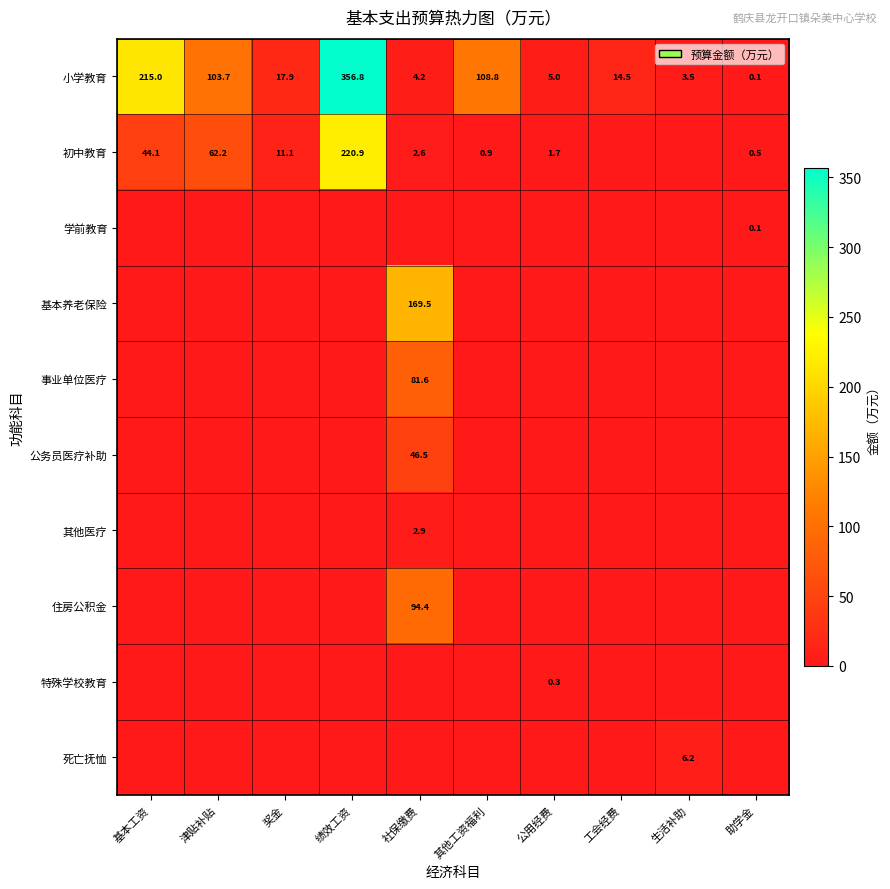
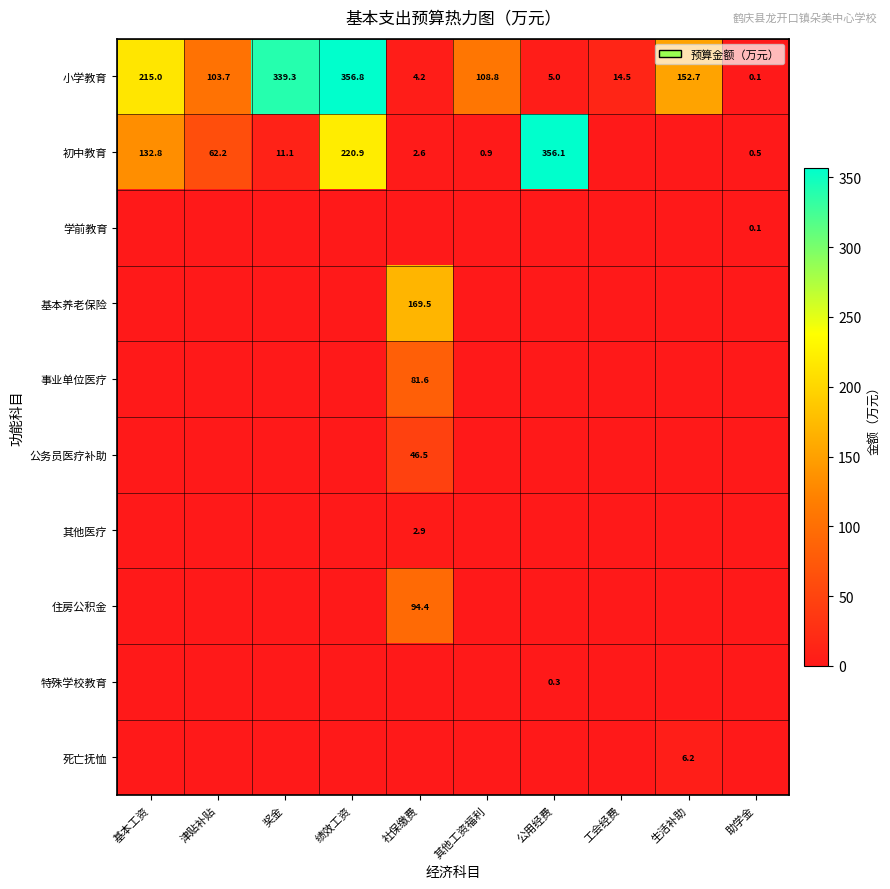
小学教育, 奖金: 17.9 -> 339.3
小学教育, 生活补助: 3.5 -> 152.7
初中教育, 基本工资: 44.1 -> 132.8
初中教育, 公用经费: 1.7 -> 356.1
